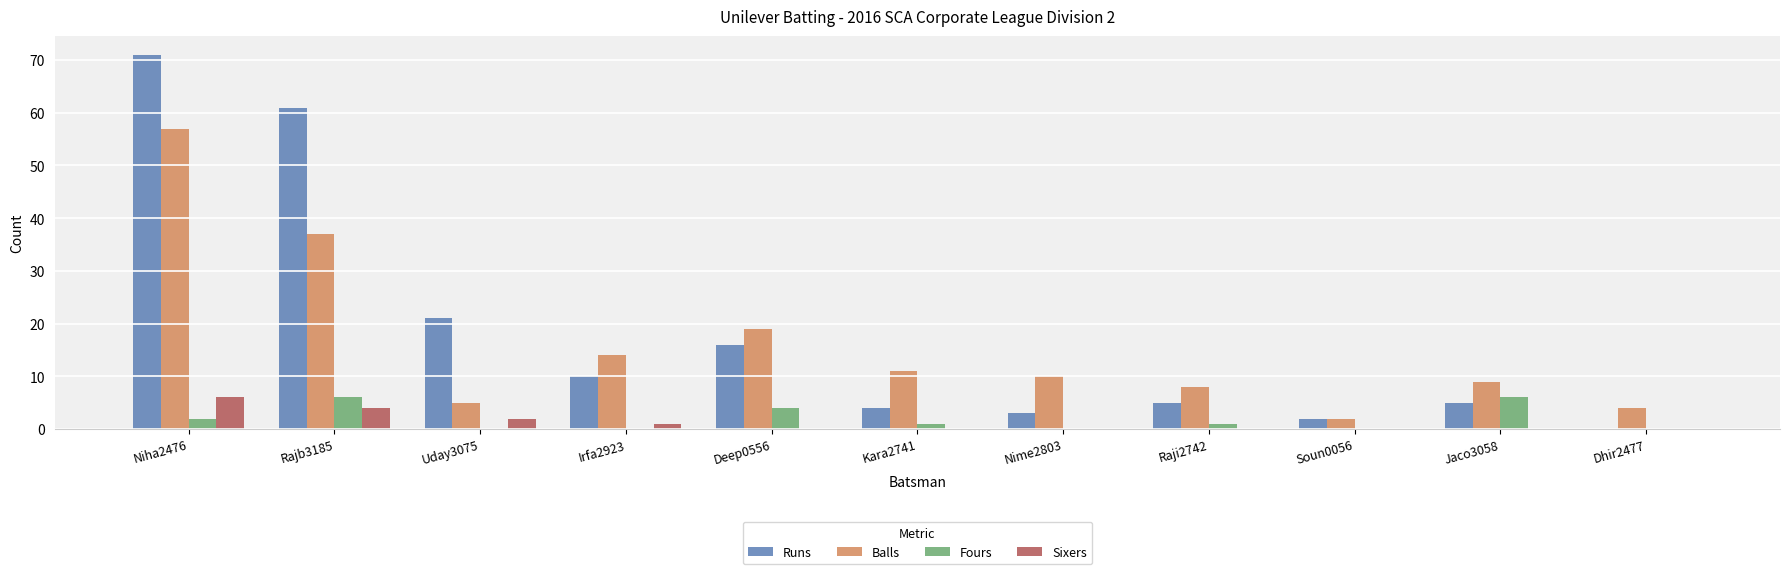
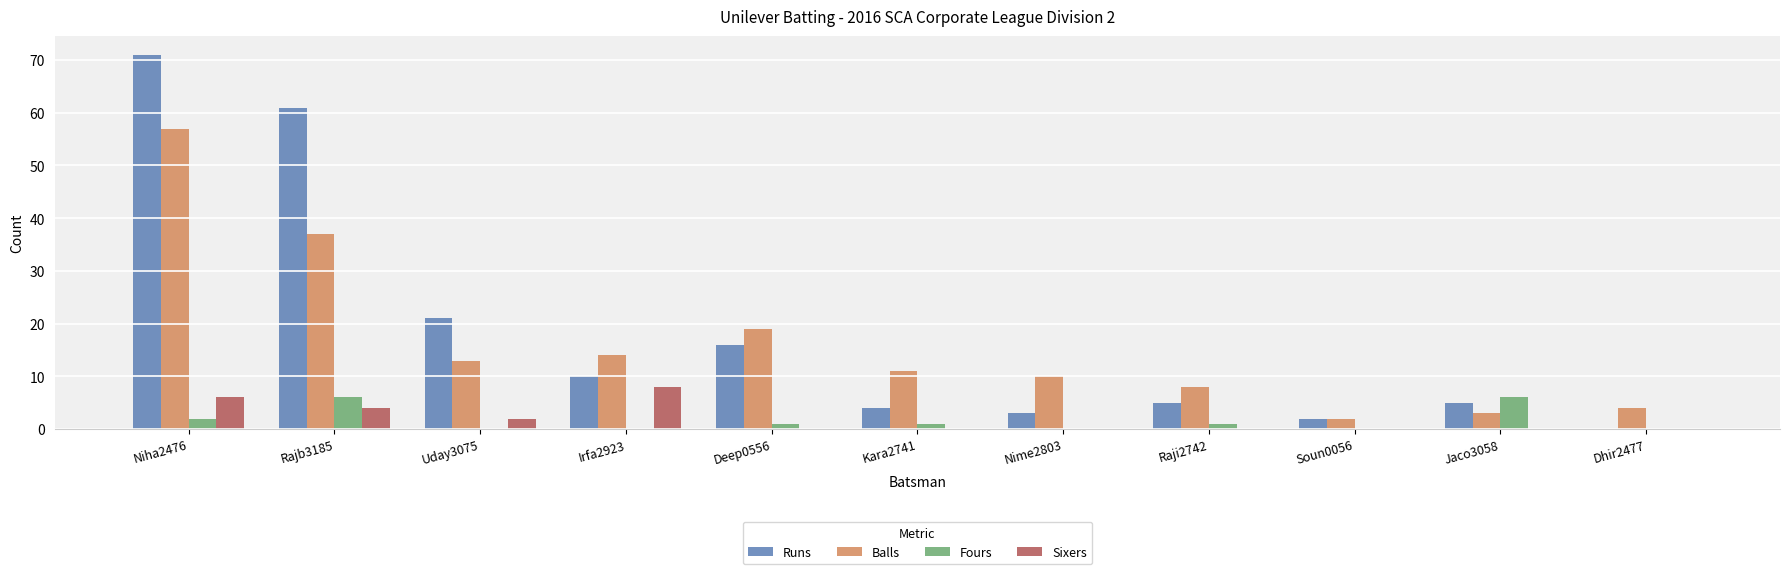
Balls, Uday3075: 5 -> 13
Sixers, Irfa2923: 1 -> 8
Fours, Deep0556: 4 -> 1
Balls, Jaco3058: 9 -> 3
